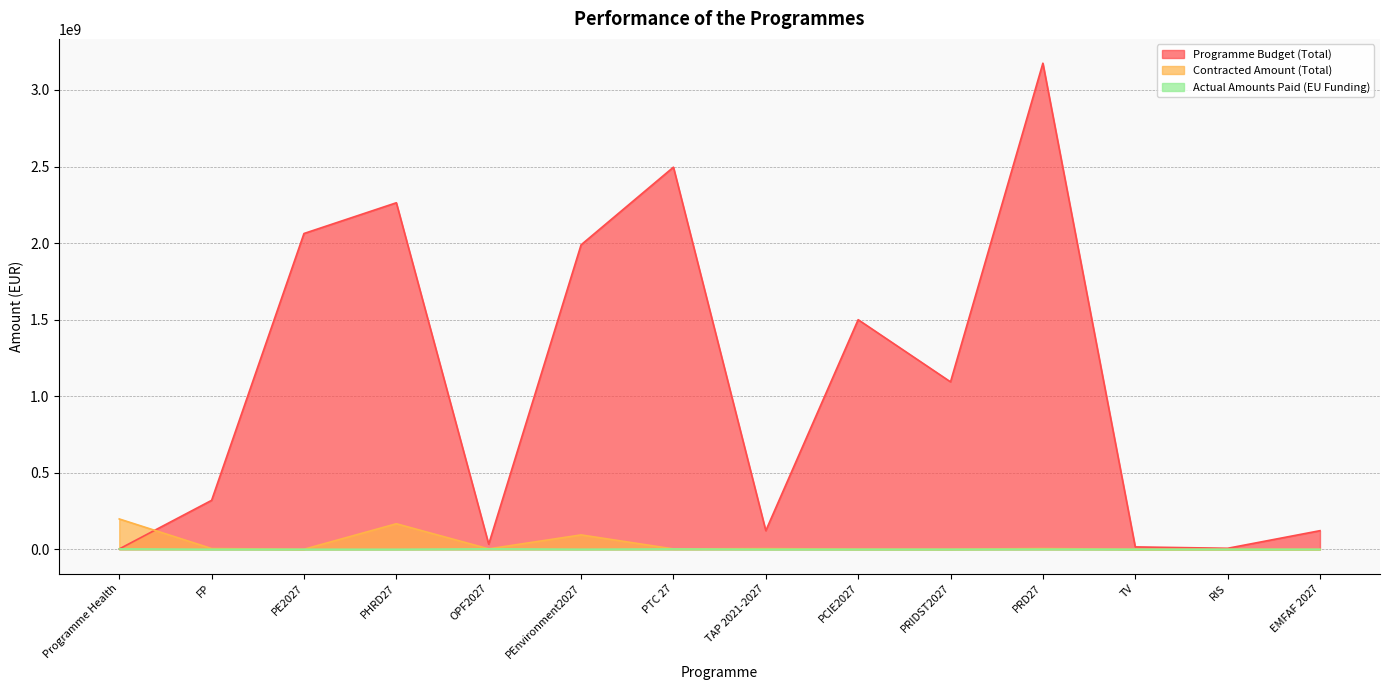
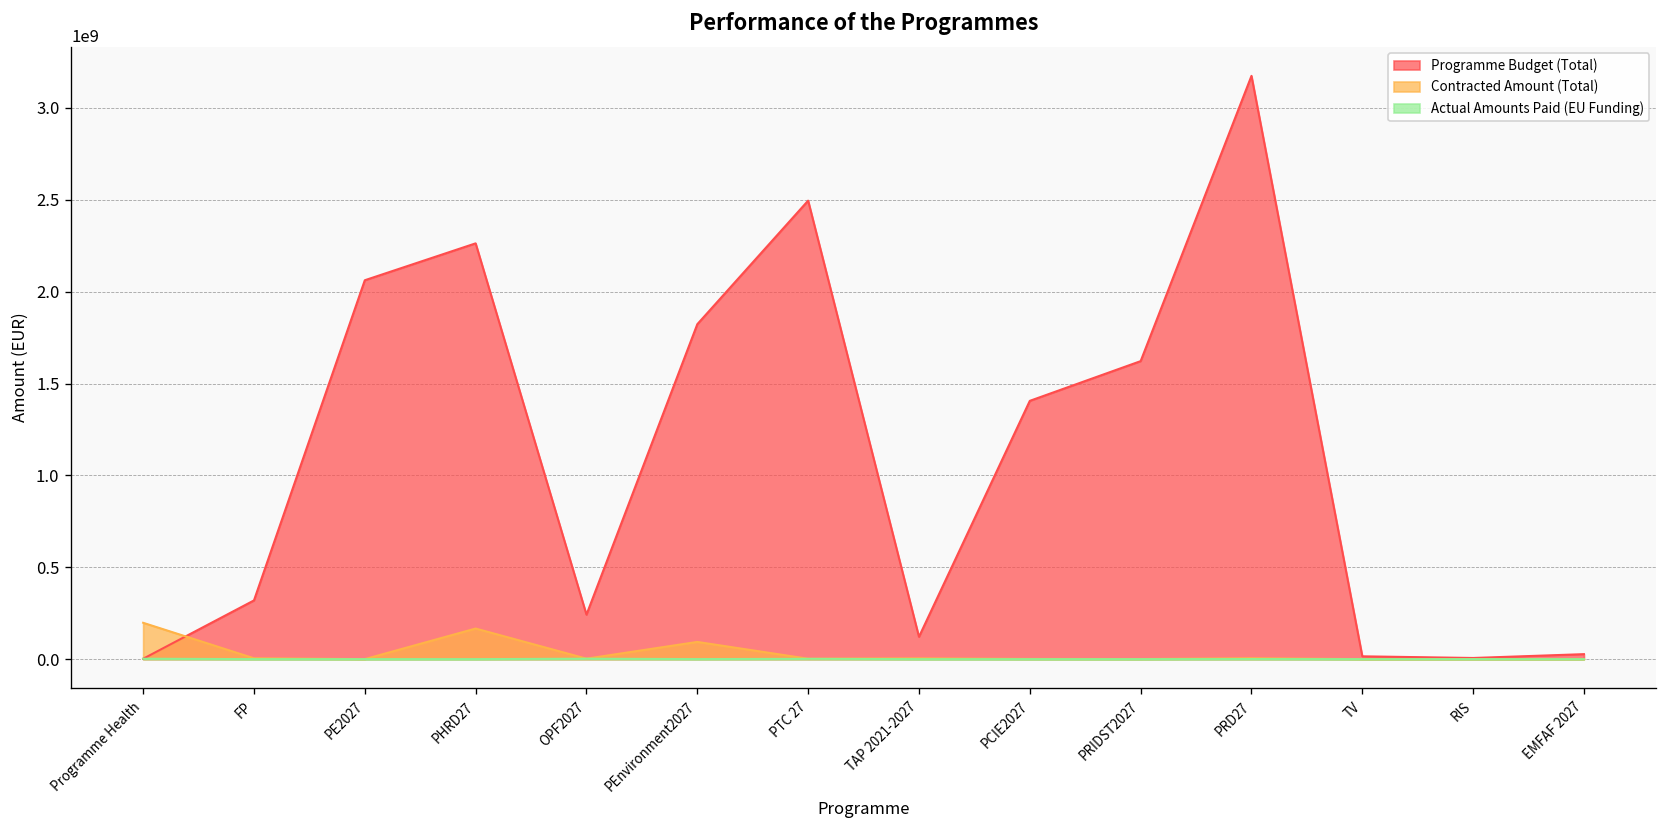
Programme Budget (Total), OPF2027: 30000000 -> 240000000
Programme Budget (Total), PEnvironment2027: 1990000000 -> 1820000000
Programme Budget (Total), PCIE2027: 1500000000 -> 1410000000
Programme Budget (Total), PRIDST2027: 1090000000 -> 1620000000
Programme Budget (Total), EMFAF 2027: 120000000 -> 30000000
